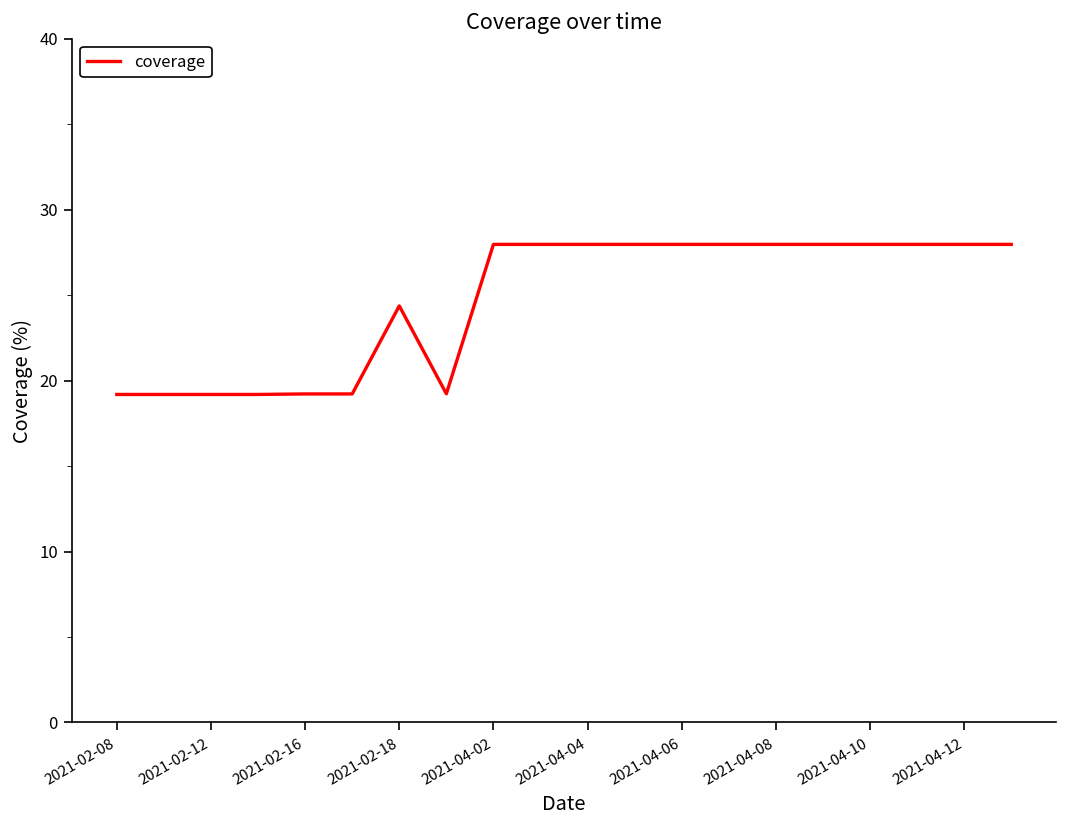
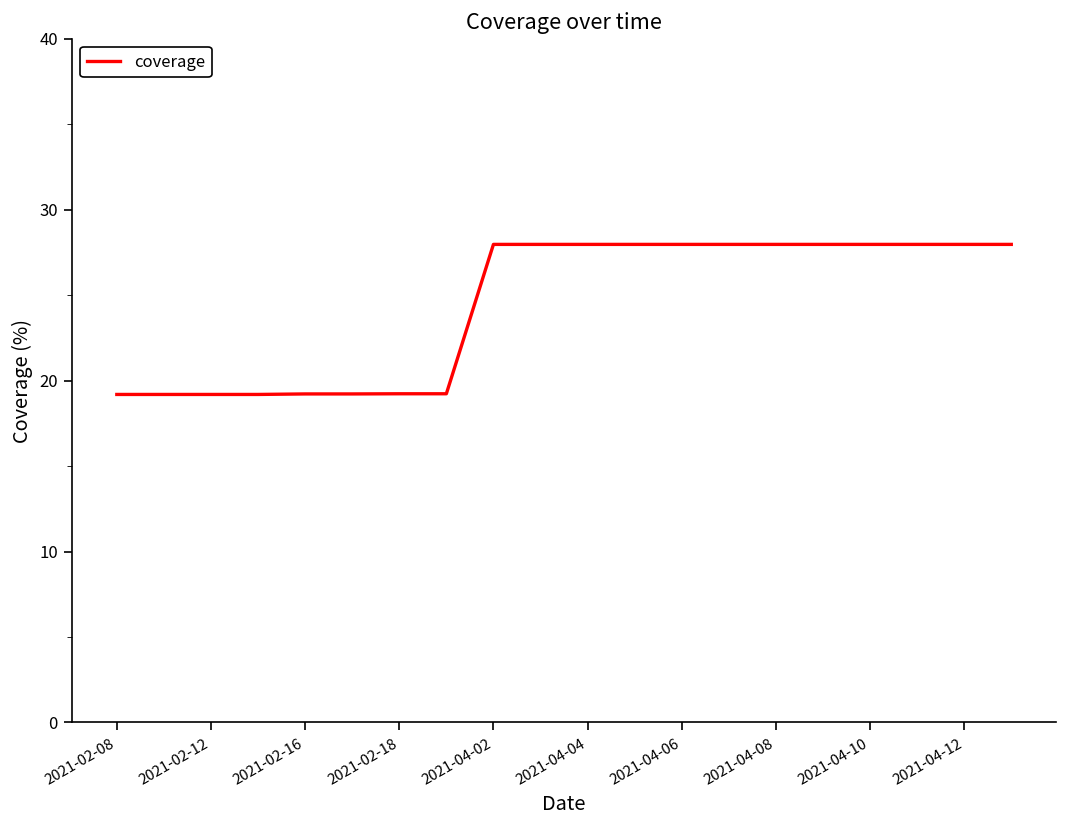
2021-02-18: 24.4 -> 19.2
